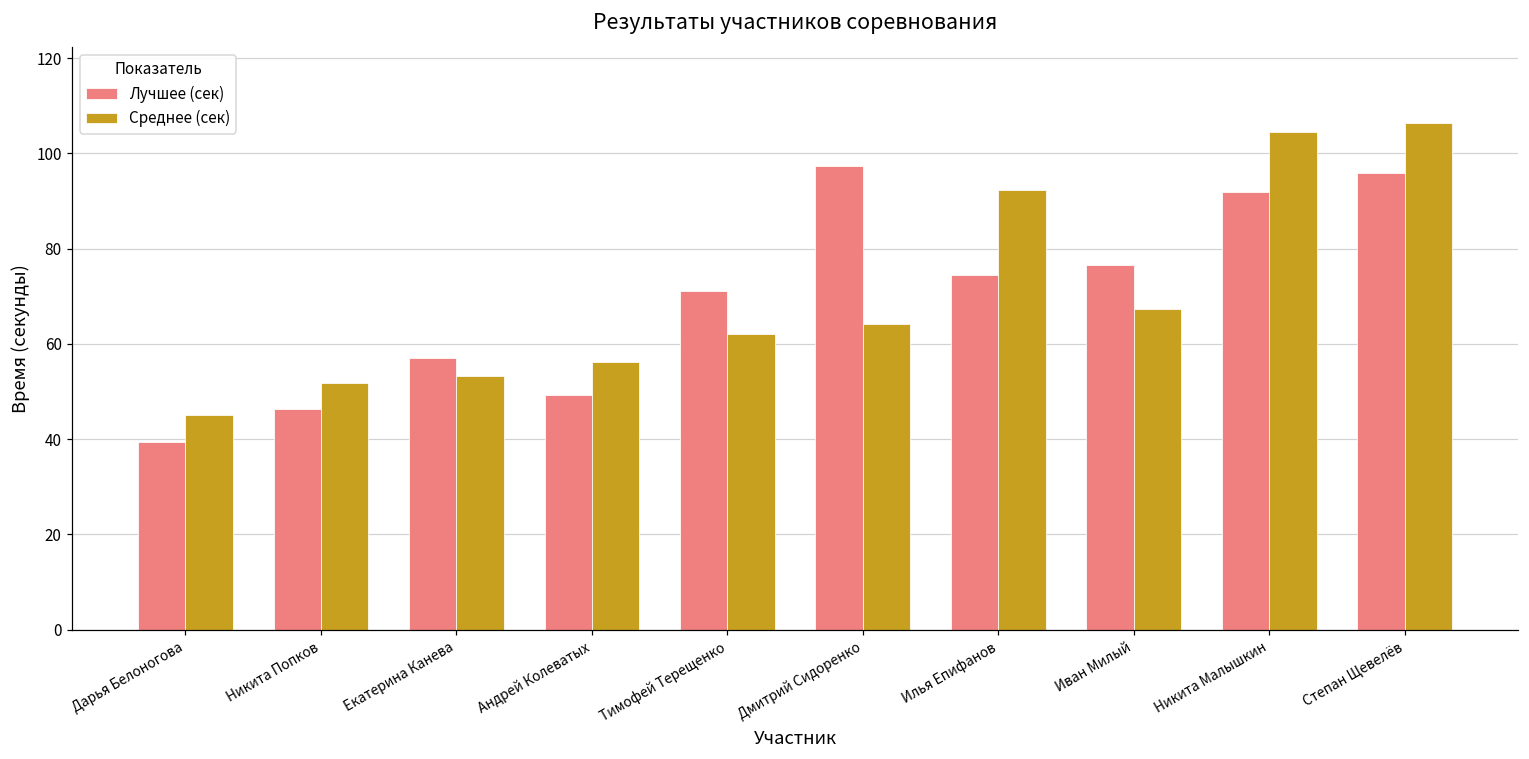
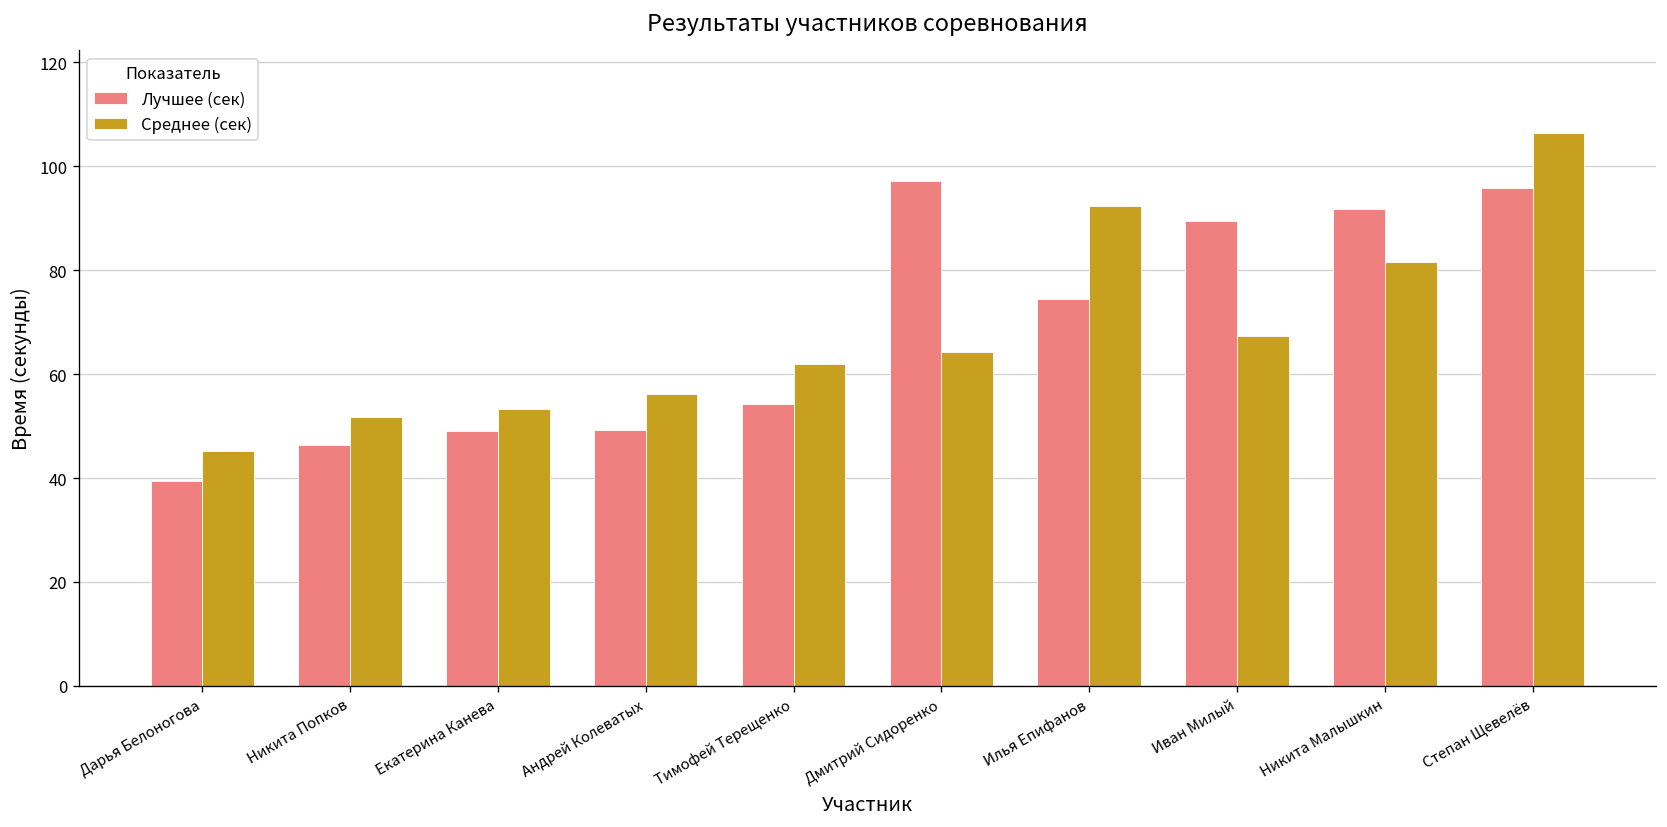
Лучшее (сек), Екатерина Канева: 57 -> 49
Лучшее (сек), Тимофей Терещенко: 71 -> 54
Лучшее (сек), Иван Милый: 77 -> 90
Среднее (сек), Никита Малышкин: 104 -> 82
